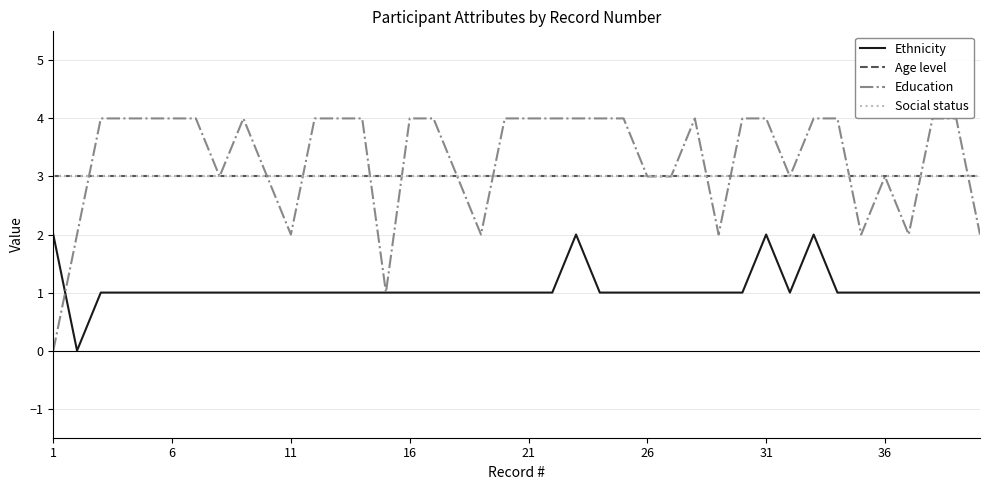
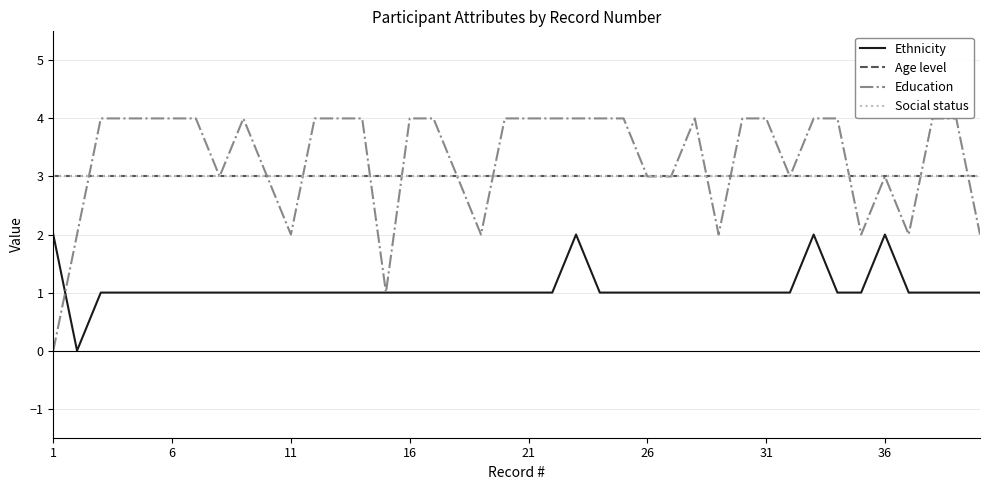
Ethnicity, 31: 2 -> 1
Ethnicity, 36: 1 -> 2
